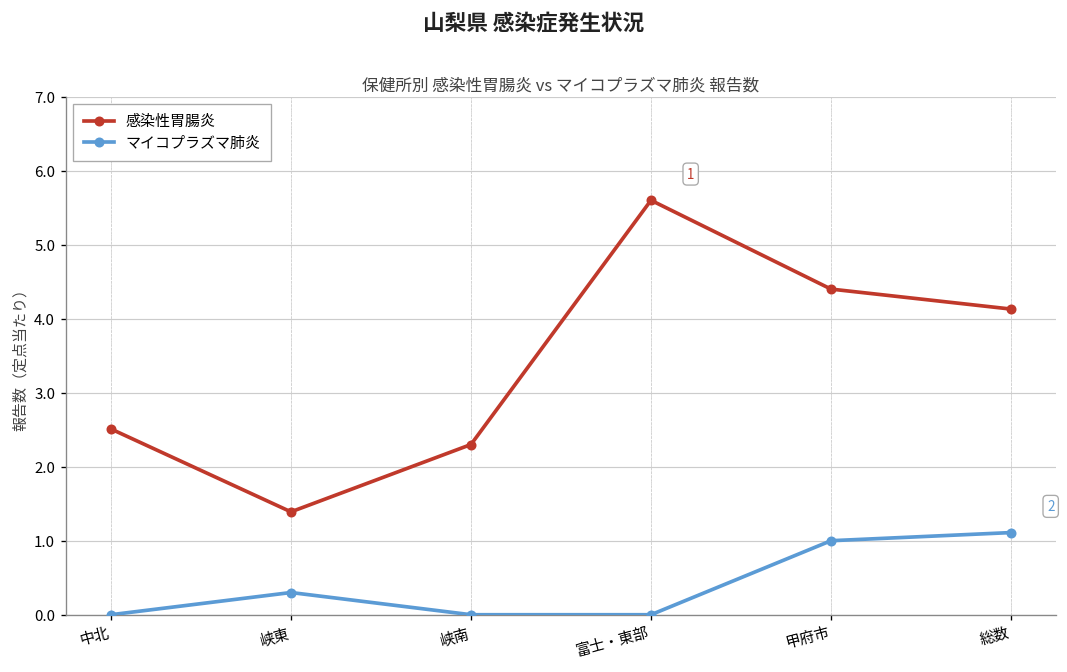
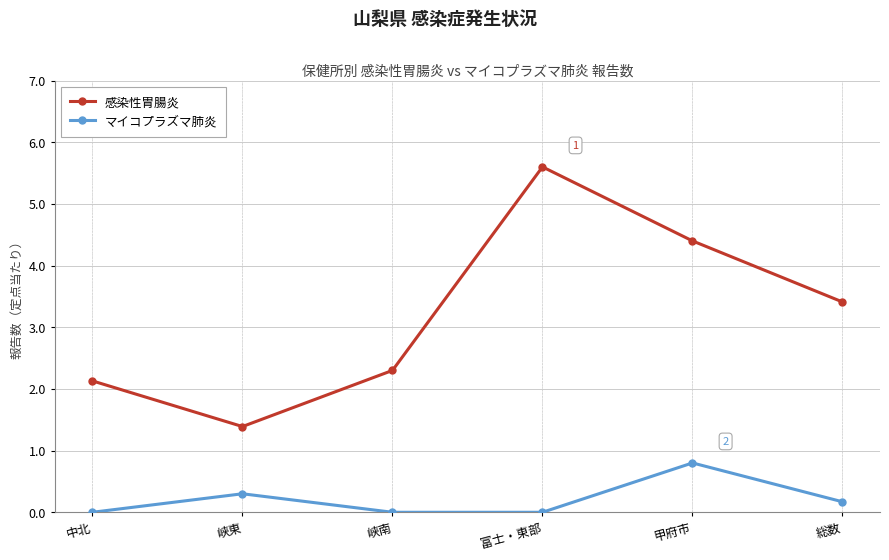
感染性胃腸炎, 中北: 2.5 -> 2.1
マイコプラズマ肺炎, 甲府市: 1.0 -> 0.8
感染性胃腸炎, 総数: 4.1 -> 3.4
マイコプラズマ肺炎, 総数: 1.1 -> 0.2
